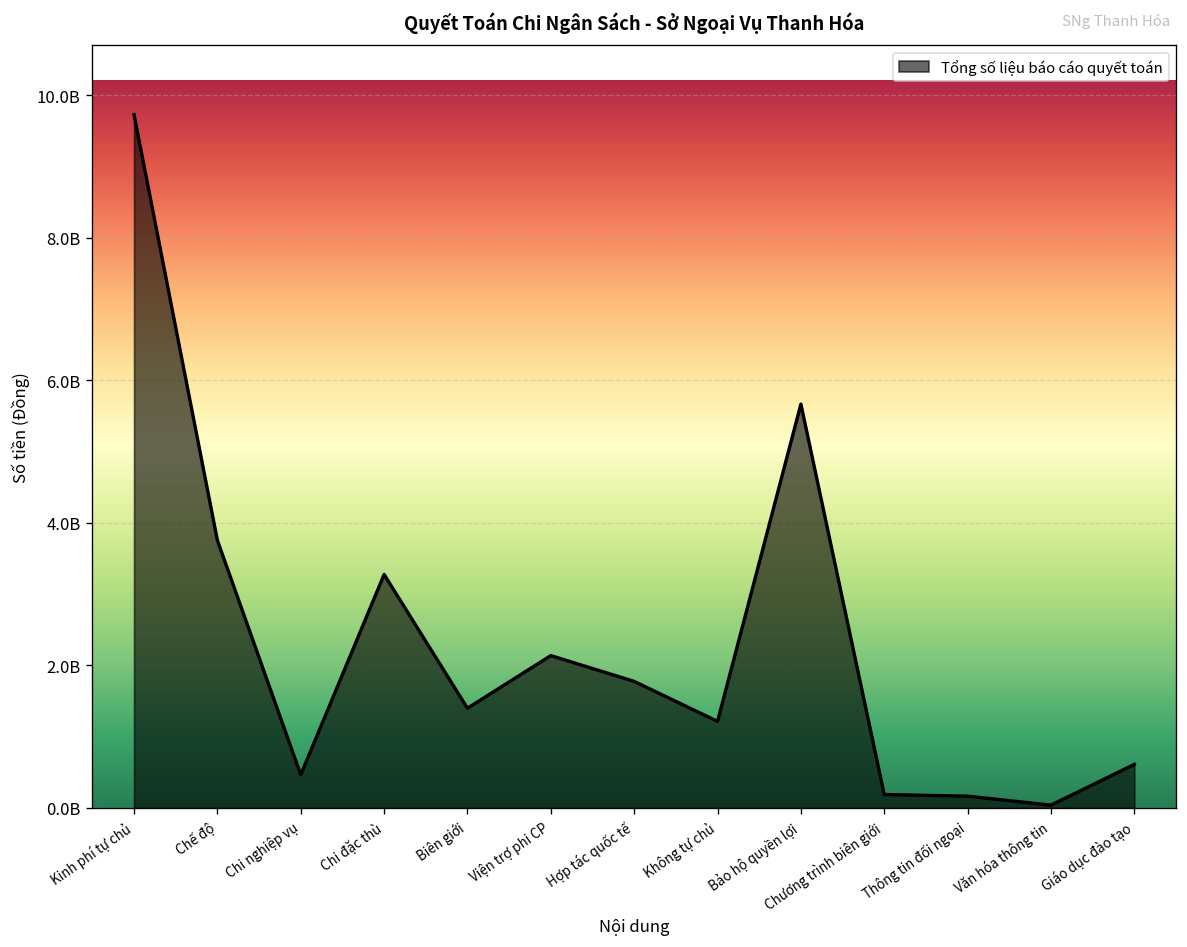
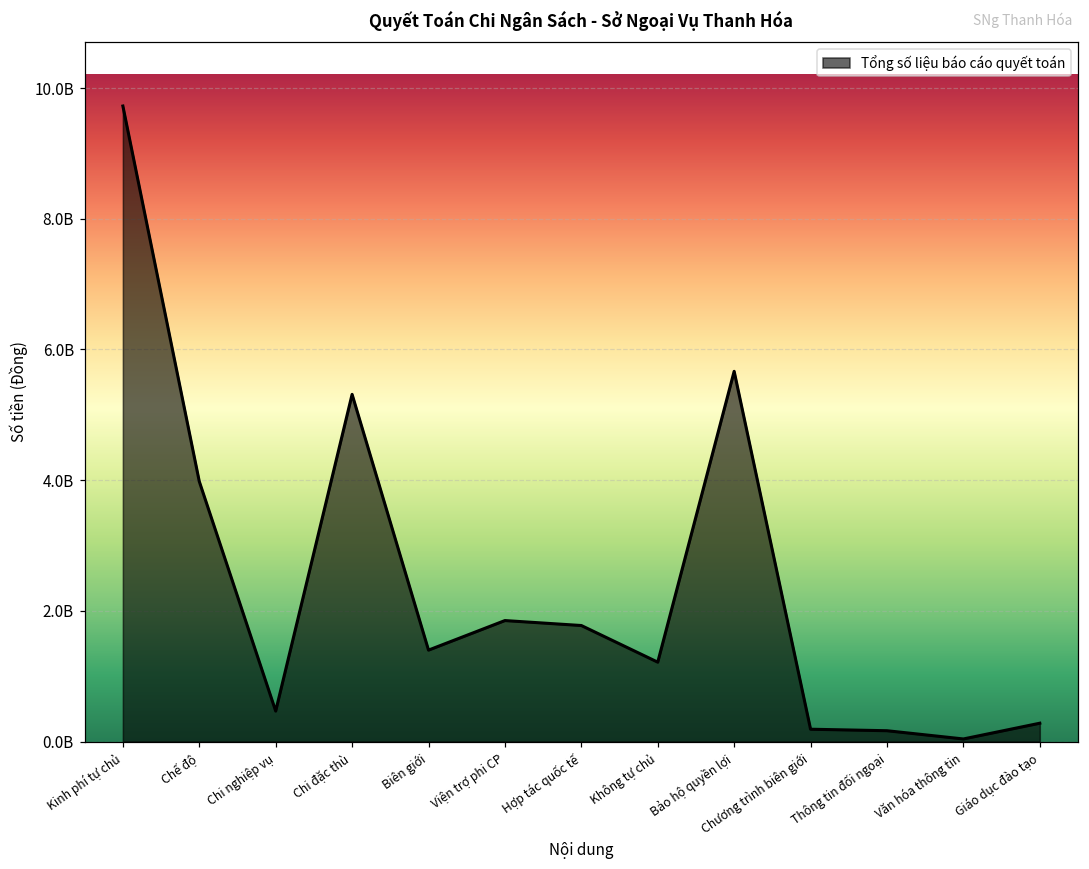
Chế độ: 3800000000 -> 4000000000
Chi đặc thù: 3300000000 -> 5300000000
Viện trợ phi CP: 2100000000 -> 1900000000
Giáo dục đào tạo: 600000000 -> 300000000
